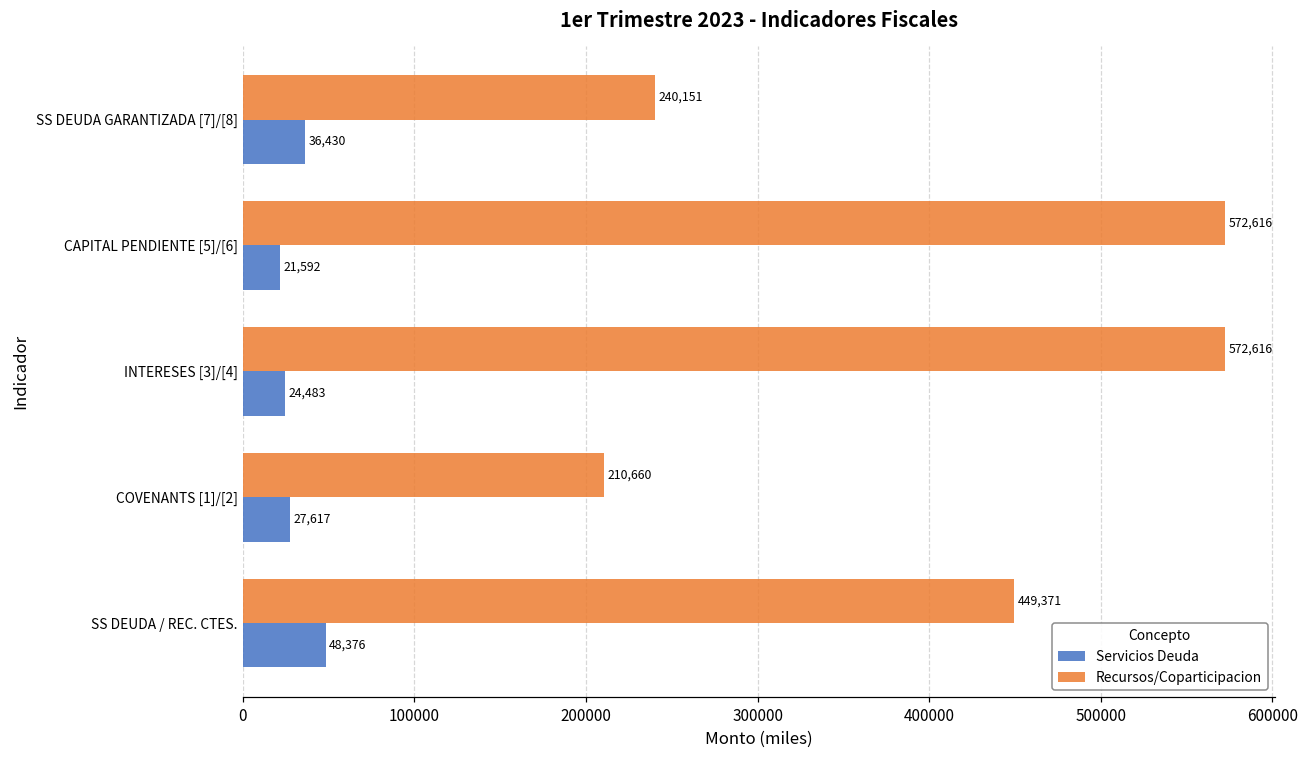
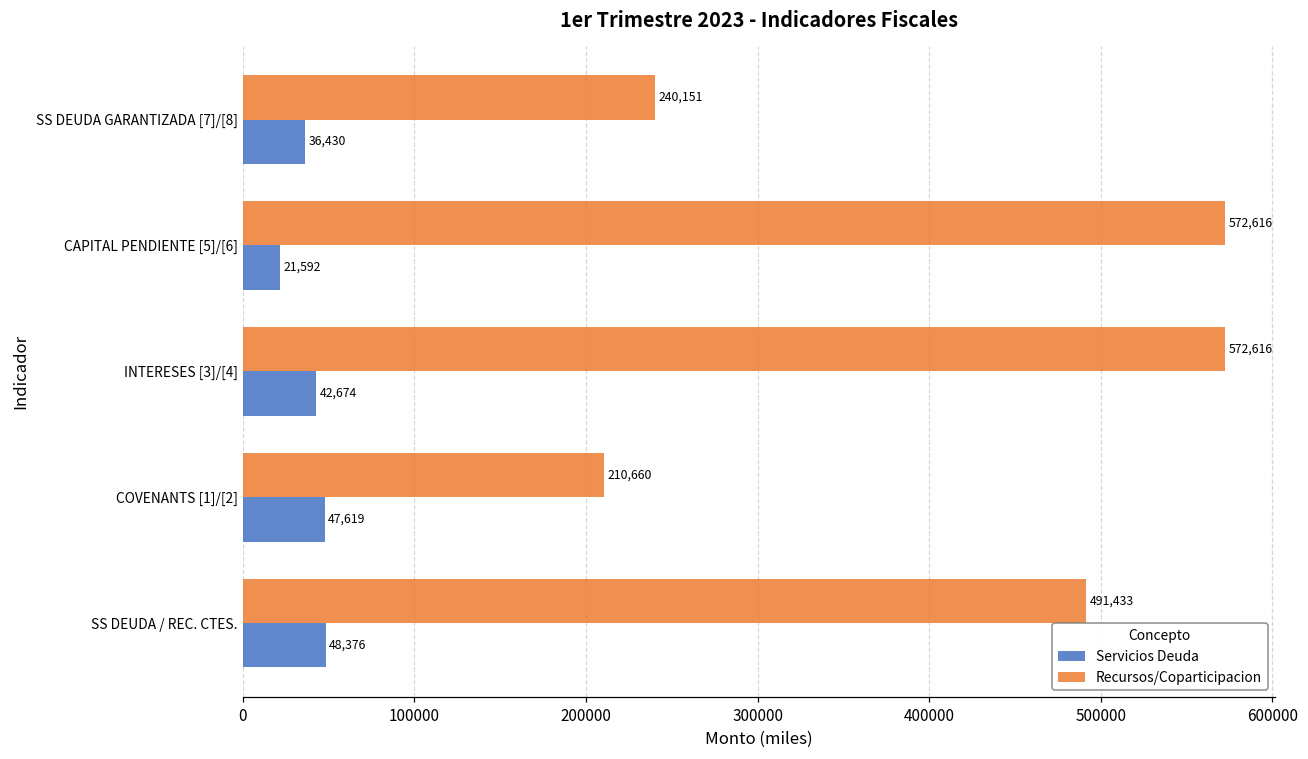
Servicios Deuda, INTERESES [3]/[4]: 24,483 -> 42,674
Servicios Deuda, COVENANTS [1]/[2]: 27,617 -> 47,619
Recursos/Coparticipacion, SS DEUDA / REC. CTES.: 449,371 -> 491,433
